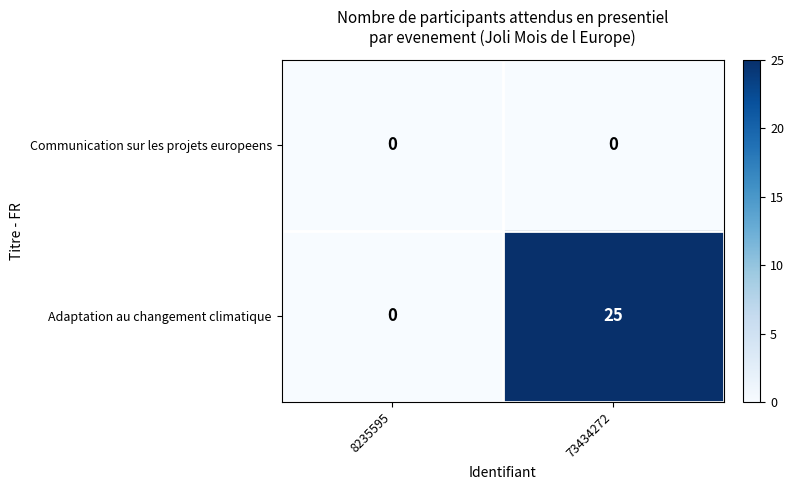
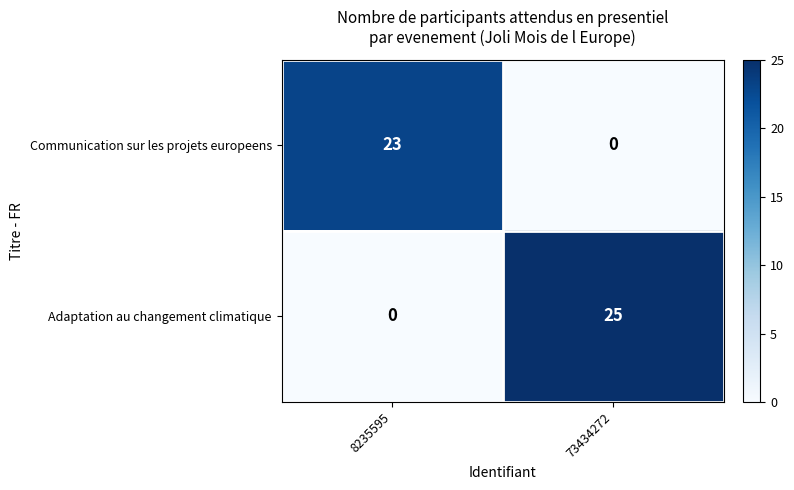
Communication sur les projets europeens, 8235595: 0 -> 23
